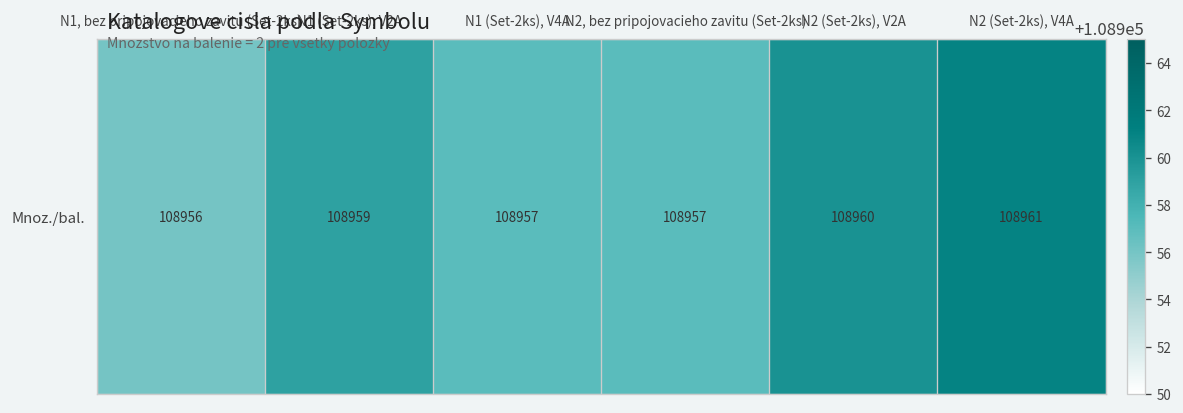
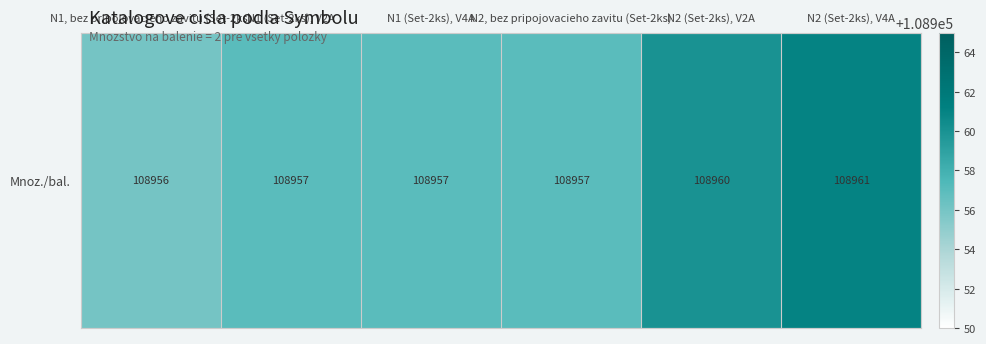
Mnoz./bal., N1 (Set-2ks), V2A: 108959 -> 108957
